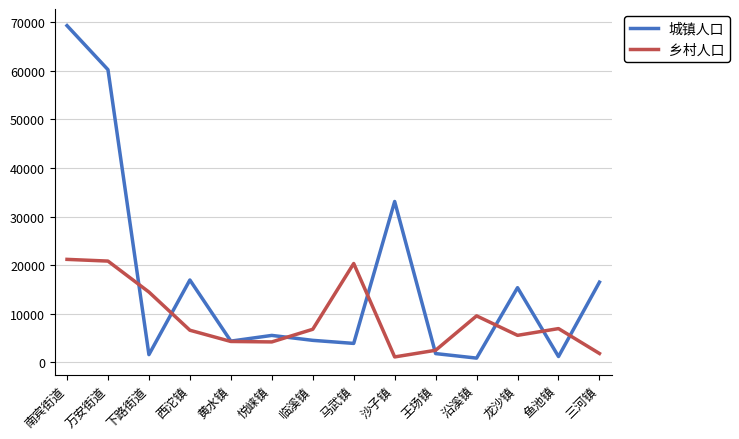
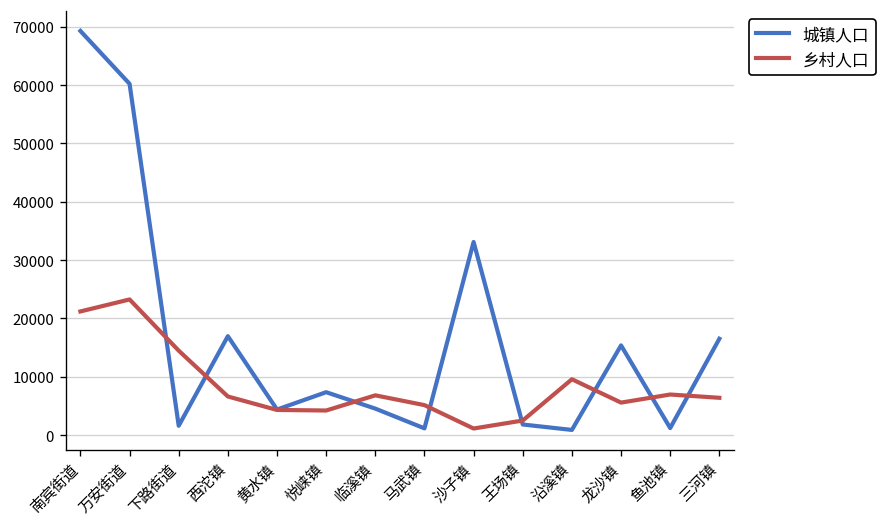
乡村人口, 万安街道: 21000 -> 23000
城镇人口, 悦崃镇: 6000 -> 7000
城镇人口, 马武镇: 4000 -> 1000
乡村人口, 马武镇: 20000 -> 5000
乡村人口, 三河镇: 2000 -> 6000
